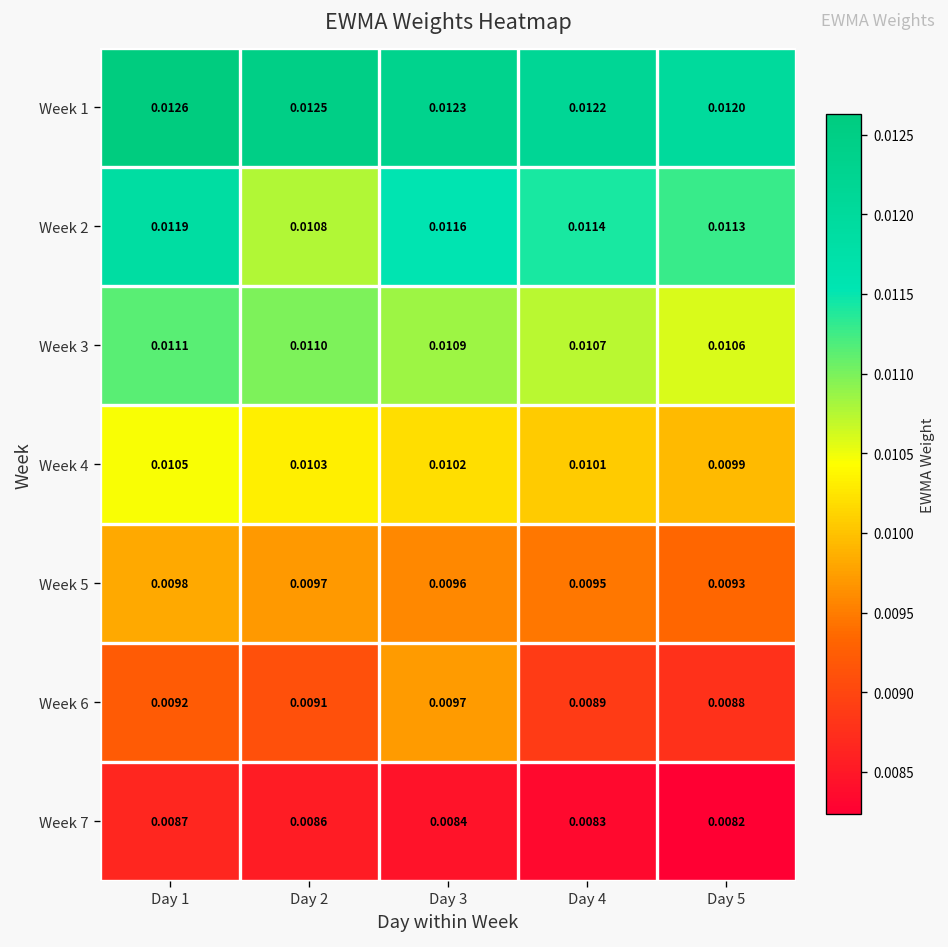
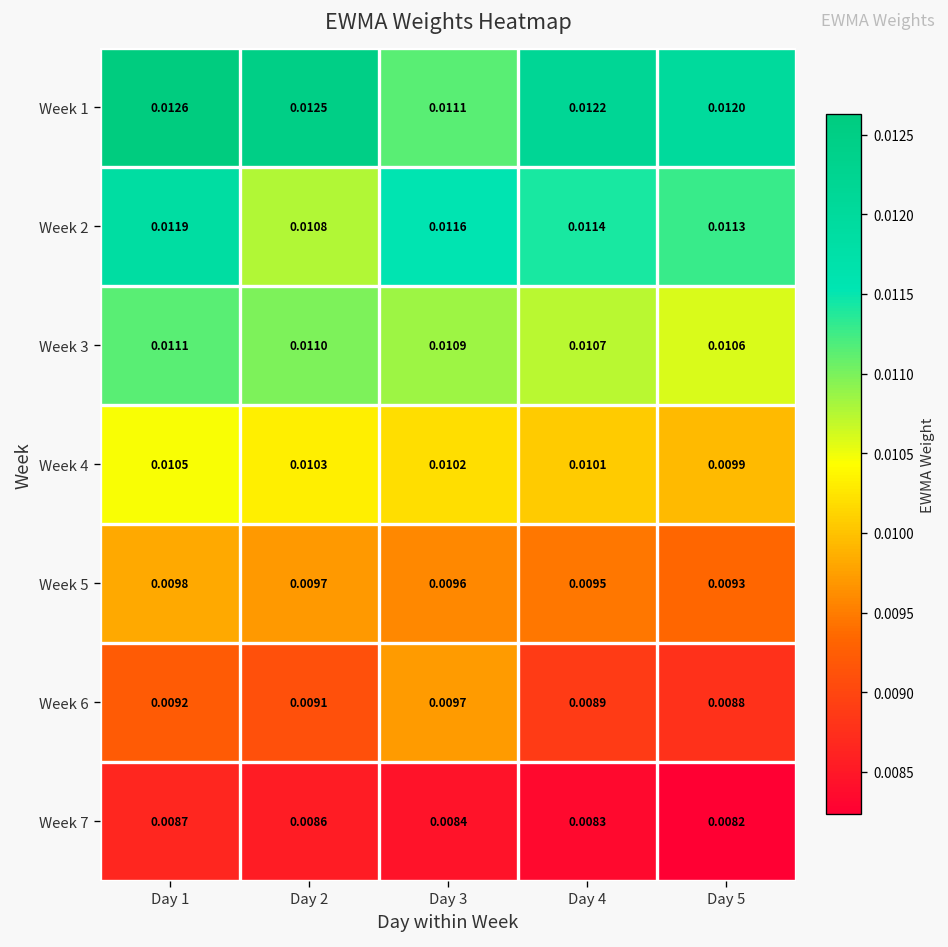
Week 1, Day 3: 0.0123 -> 0.0111
